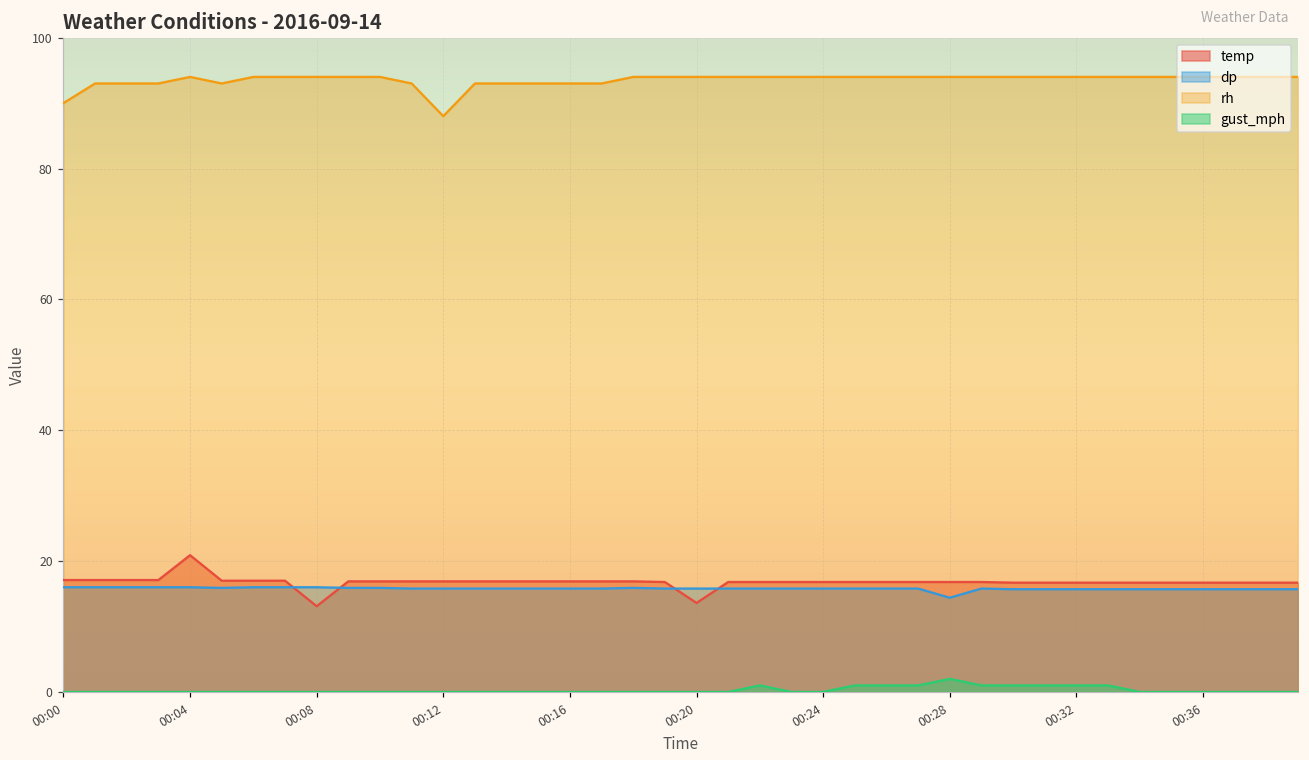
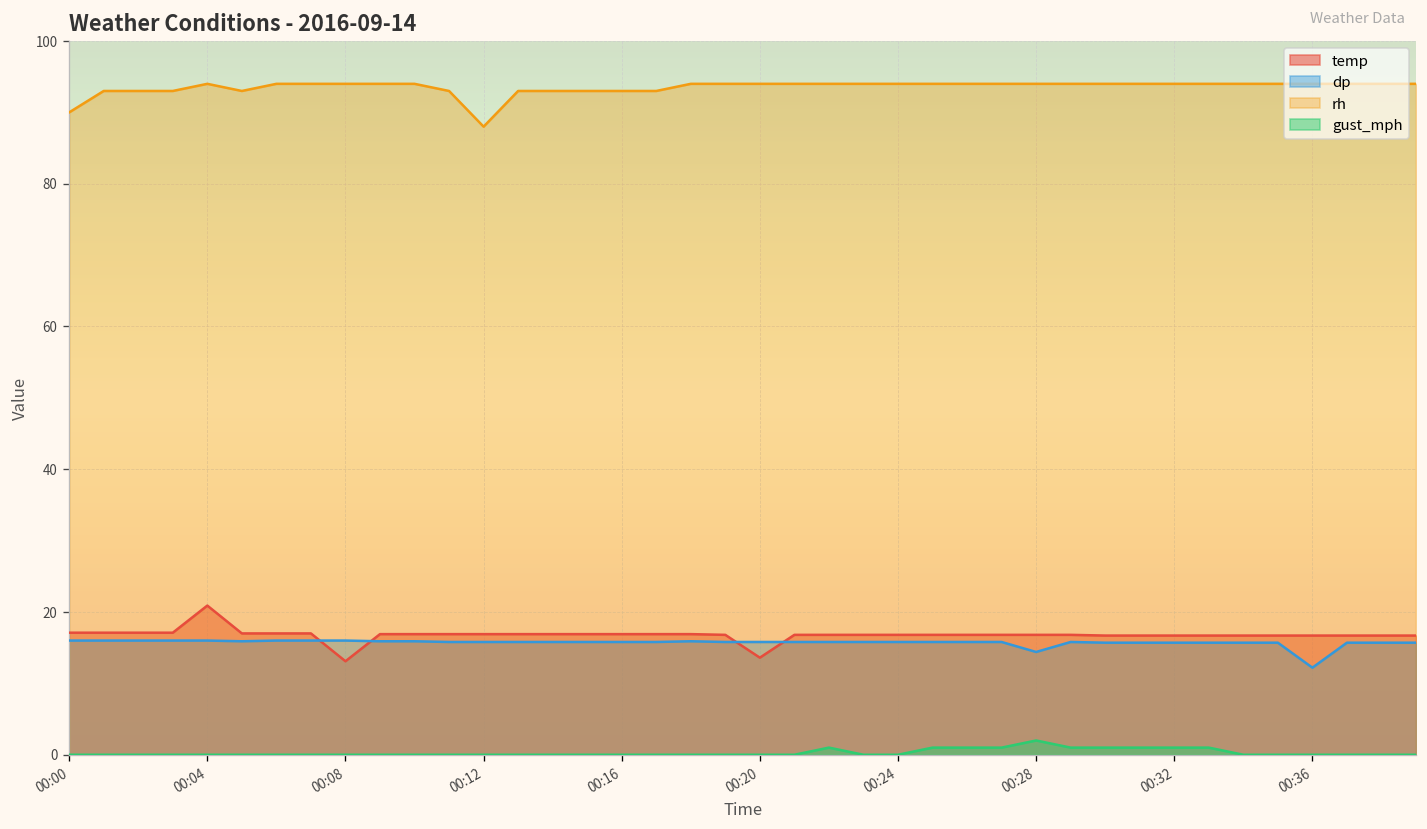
dp, 00:36: 16 -> 12
